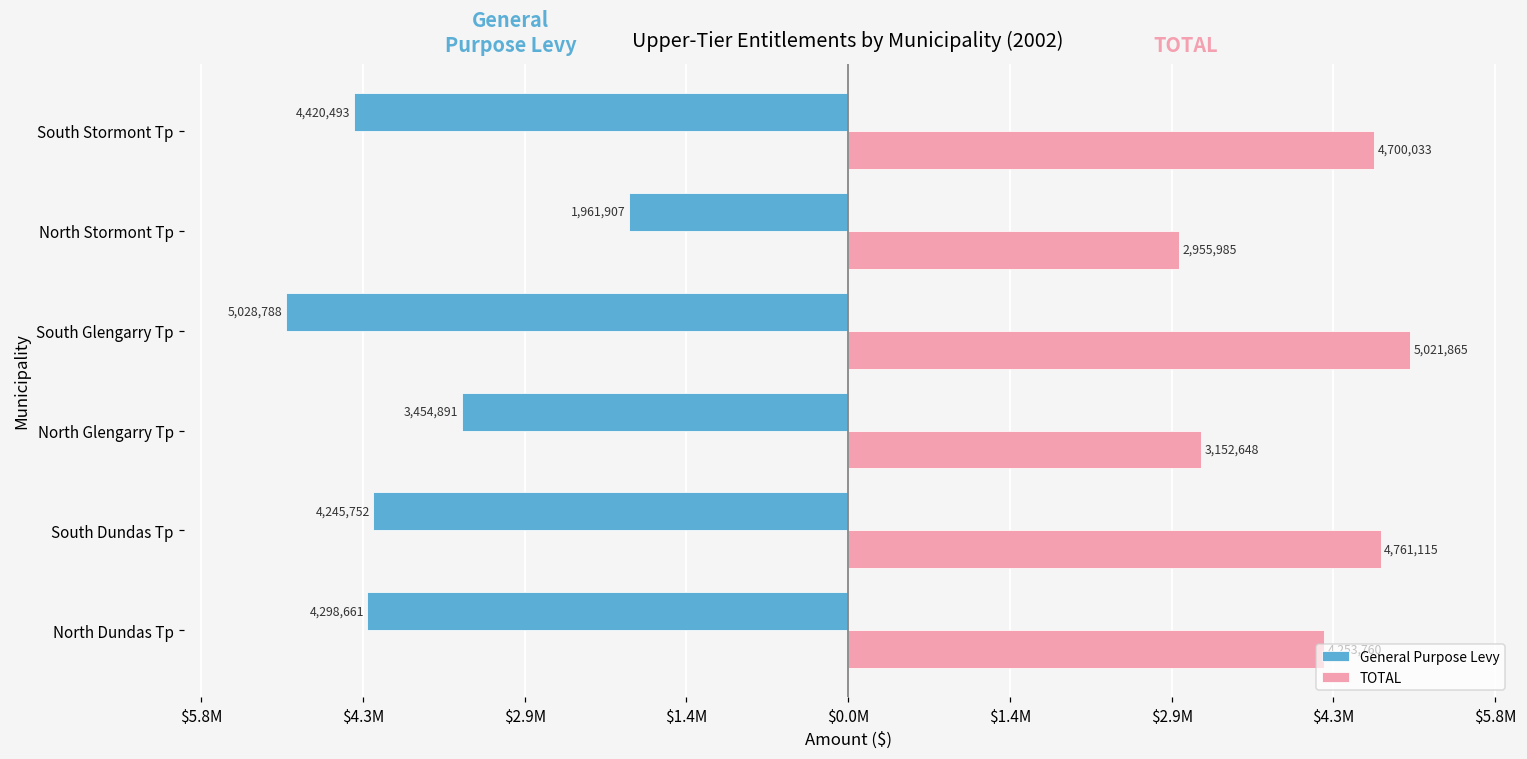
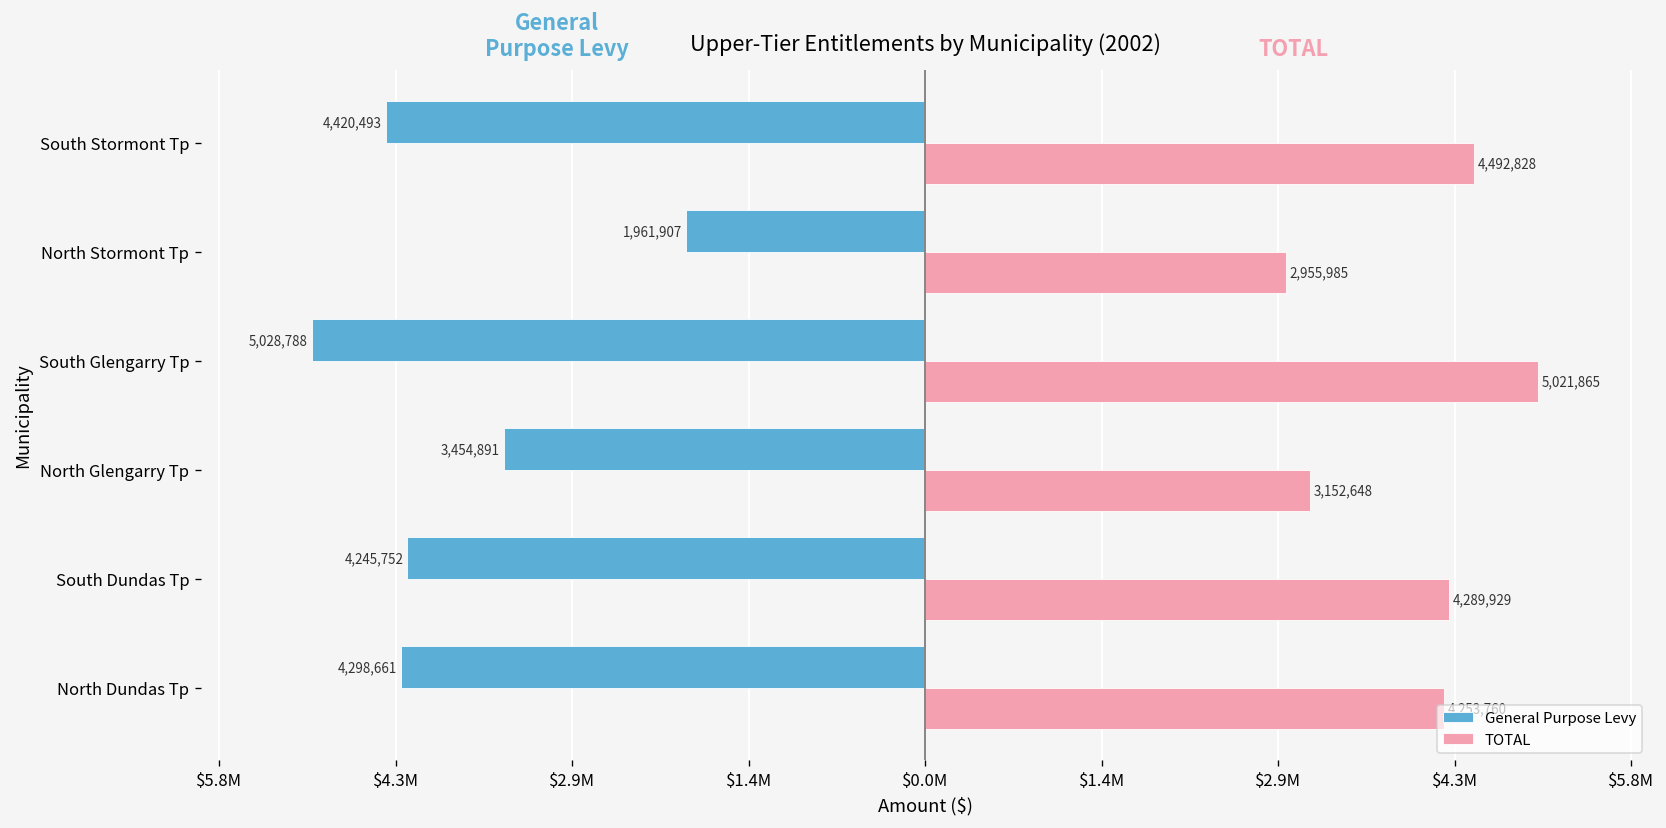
TOTAL, South Stormont Tp: 4,700,033 -> 4,492,828
TOTAL, South Dundas Tp: 4,761,115 -> 4,289,929
